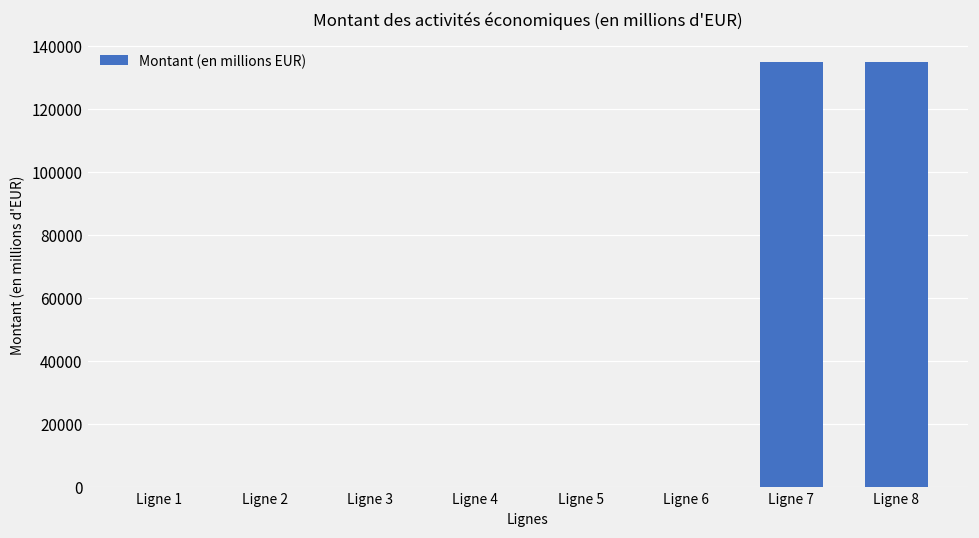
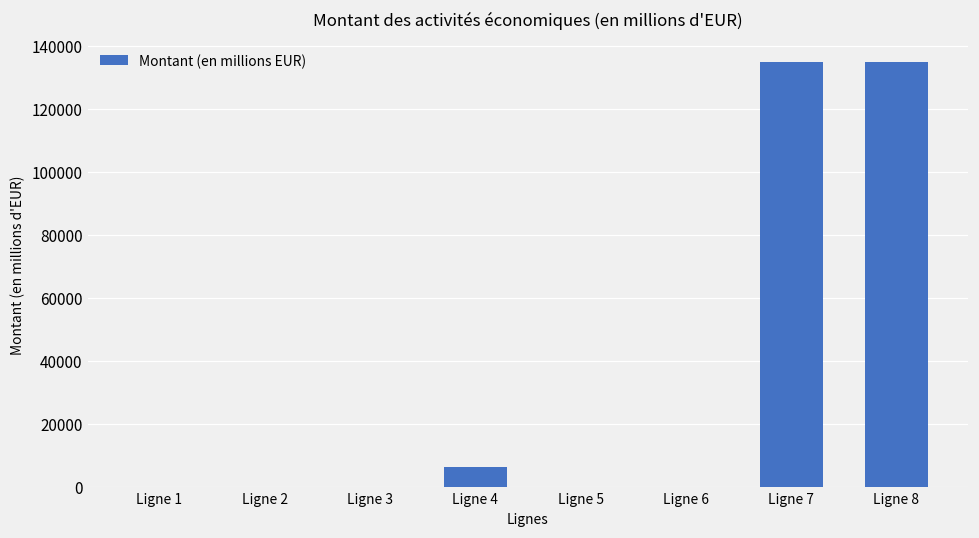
Ligne 4: 0 -> 6000
